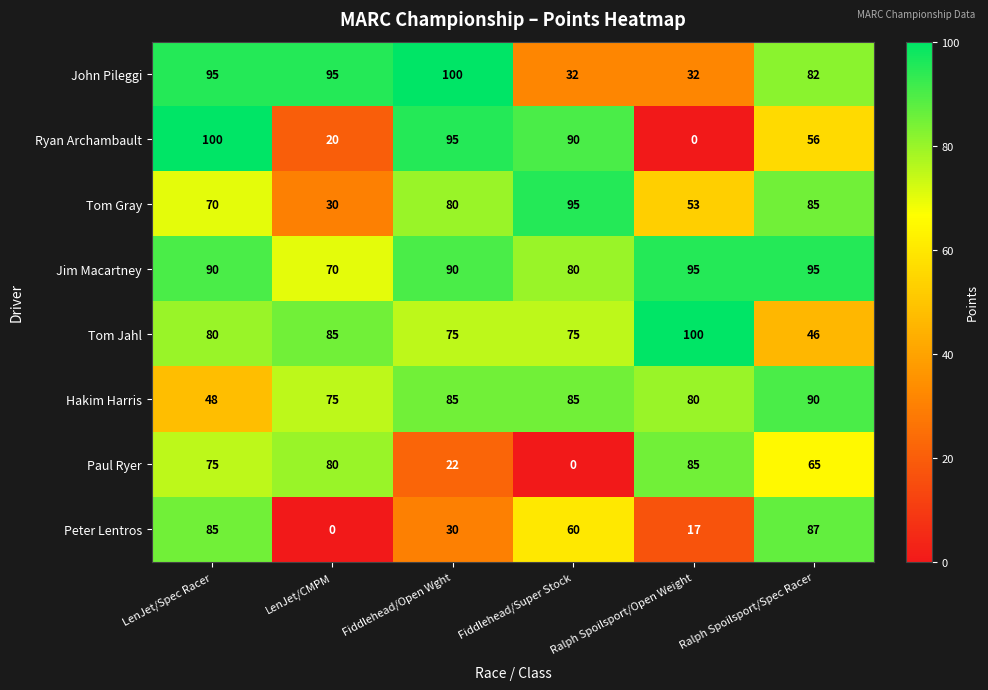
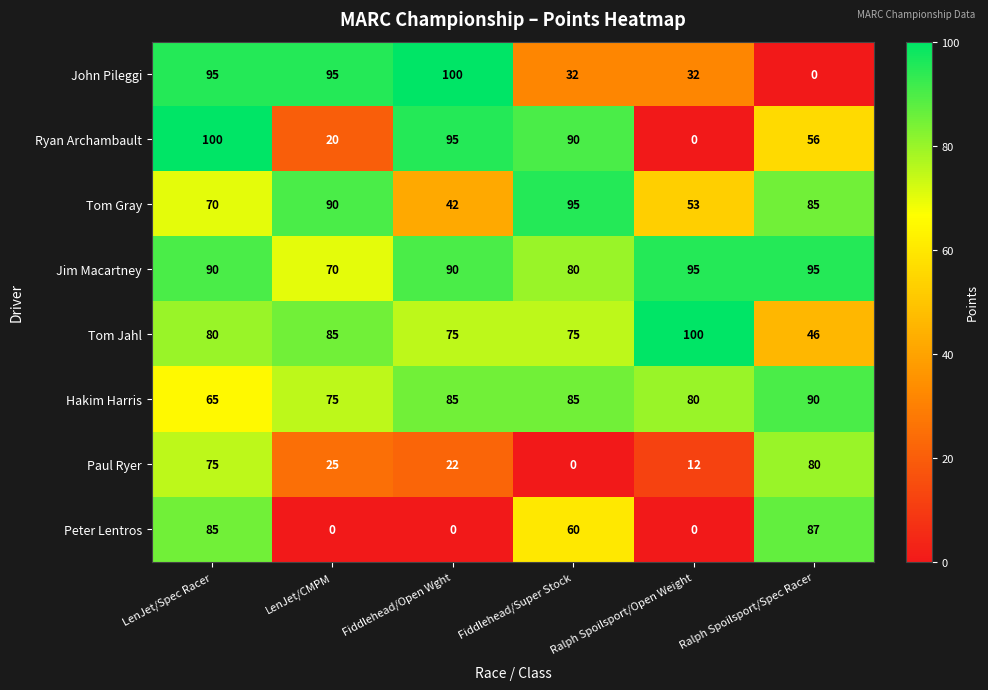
John Pileggi, Ralph Spoilsport/Spec Racer: 82 -> 0
Tom Gray, LenJet/CMPM: 30 -> 90
Tom Gray, Fiddlehead/Open Wght: 80 -> 42
Hakim Harris, LenJet/Spec Racer: 48 -> 65
Paul Ryer, LenJet/CMPM: 80 -> 25
Paul Ryer, Ralph Spoilsport/Open Weight: 85 -> 12
Paul Ryer, Ralph Spoilsport/Spec Racer: 65 -> 80
Peter Lentros, Fiddlehead/Open Wght: 30 -> 0
Peter Lentros, Ralph Spoilsport/Open Weight: 17 -> 0
